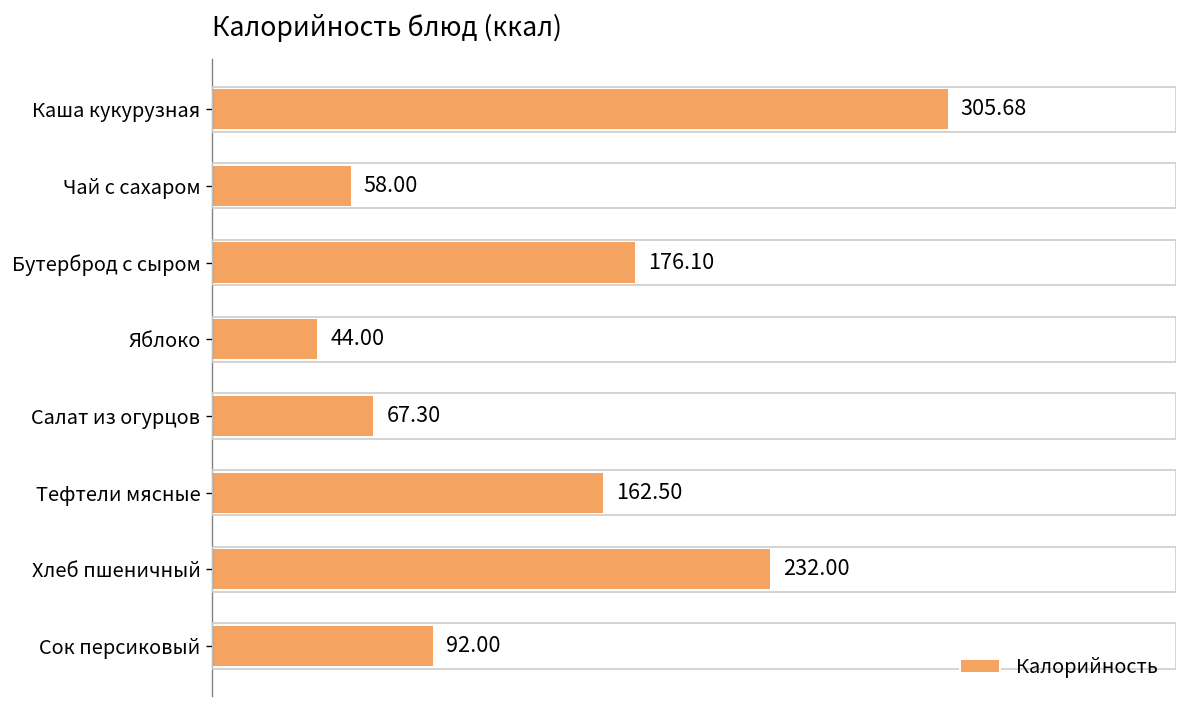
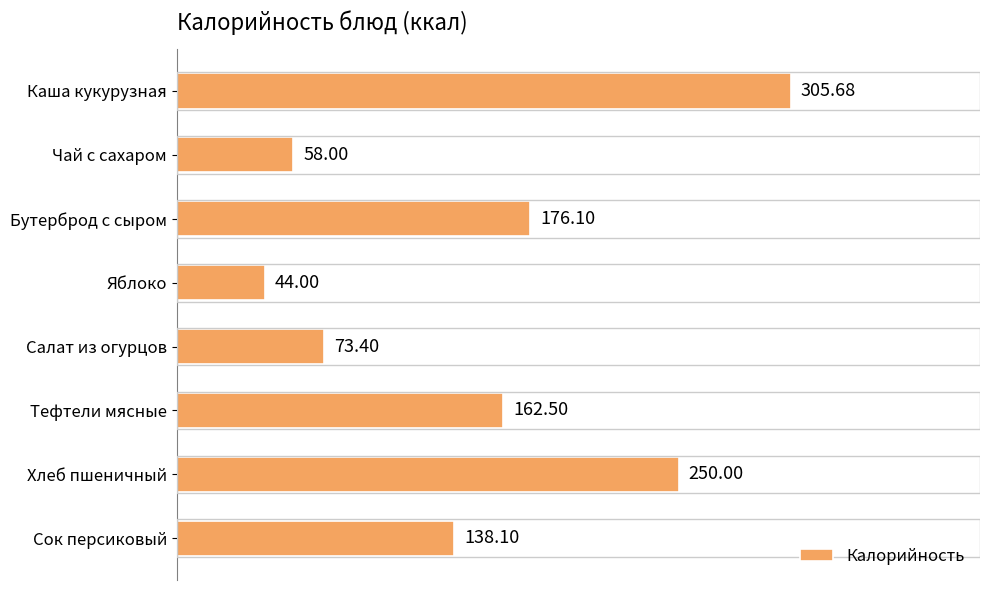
Салат из огурцов: 67.30 -> 73.40
Хлеб пшеничный: 232.00 -> 250.00
Сок персиковый: 92.00 -> 138.10
